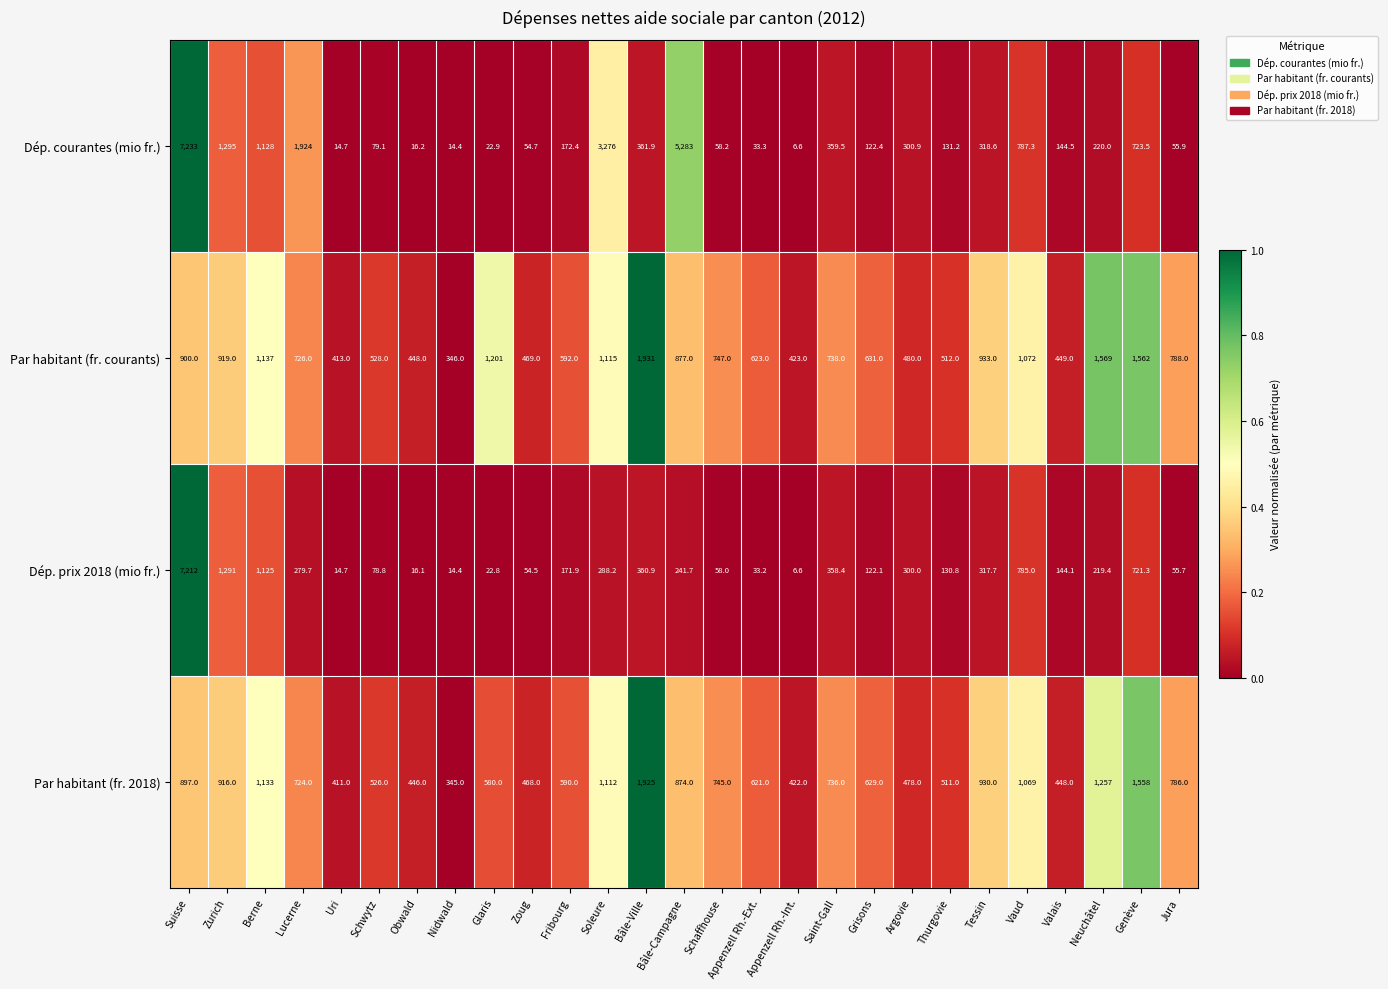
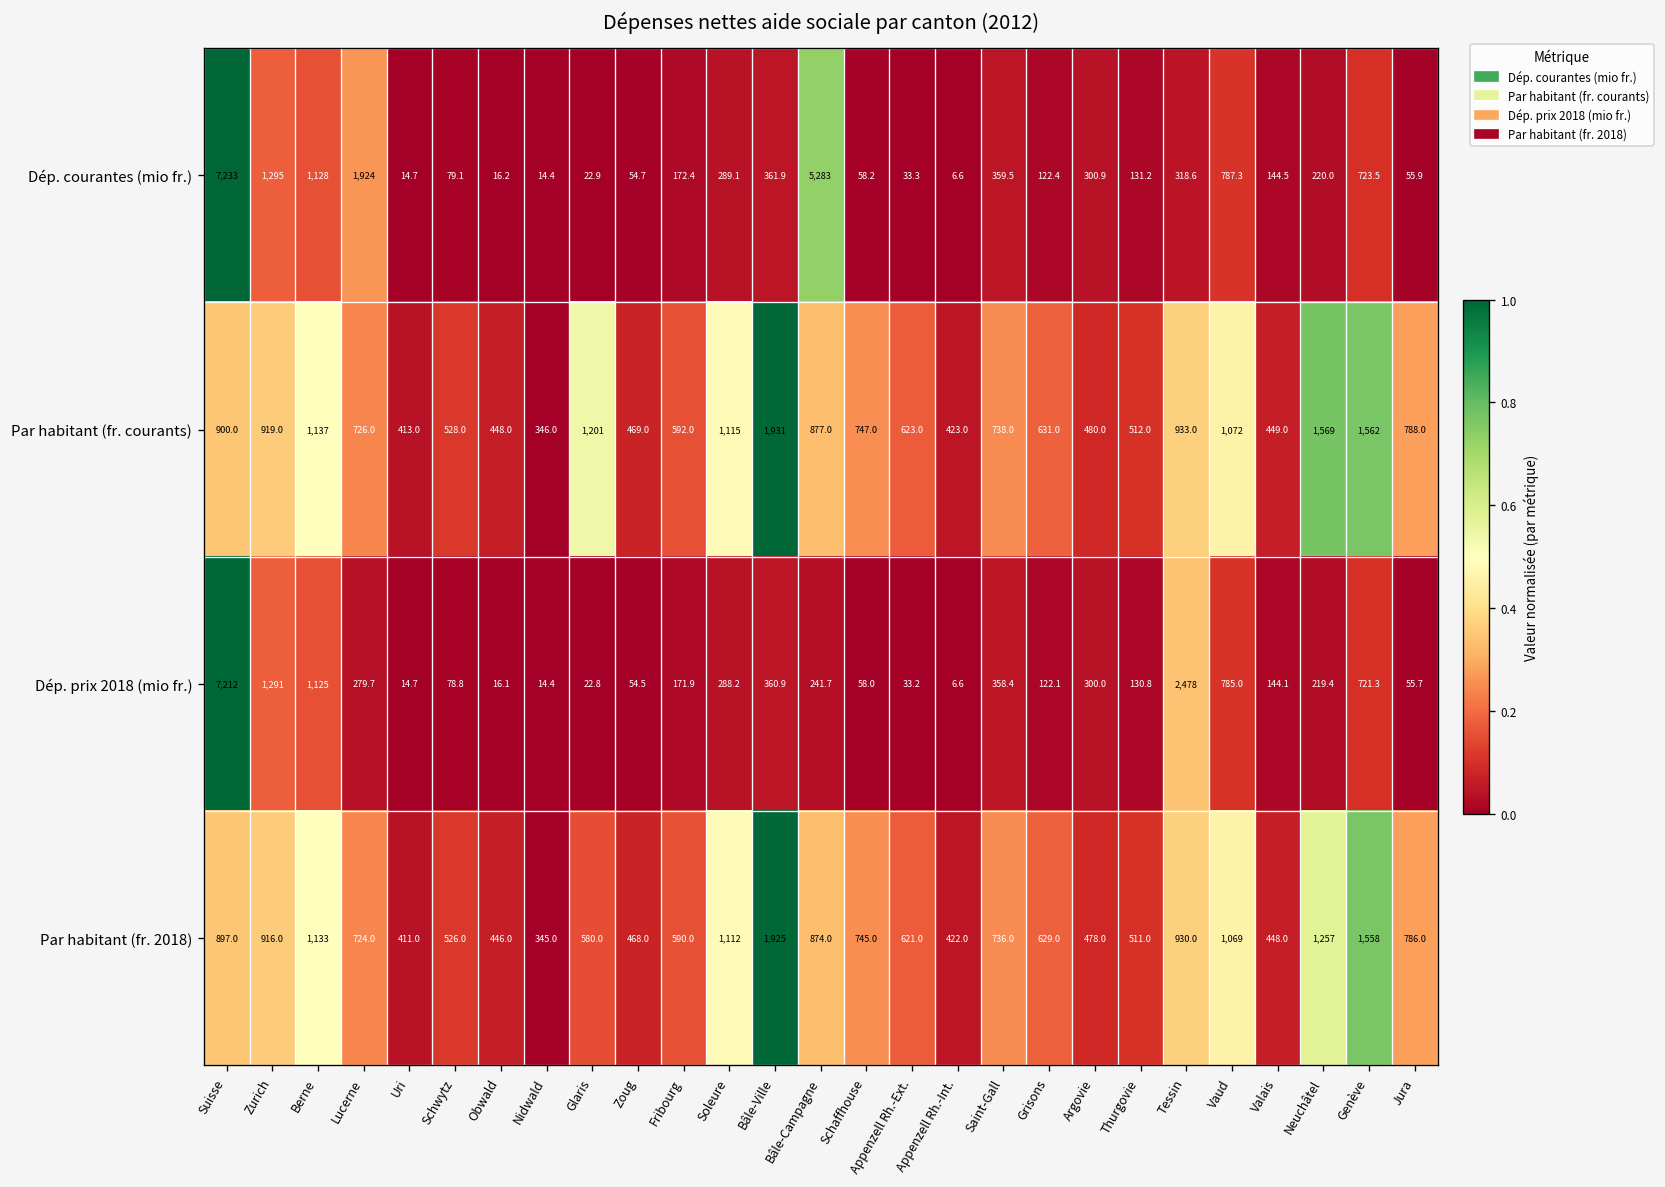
Dép. courantes (mio fr.), Soleure: 3,276 -> 289.1
Dép. prix 2018 (mio fr.), Tessin: 317.7 -> 2,478
